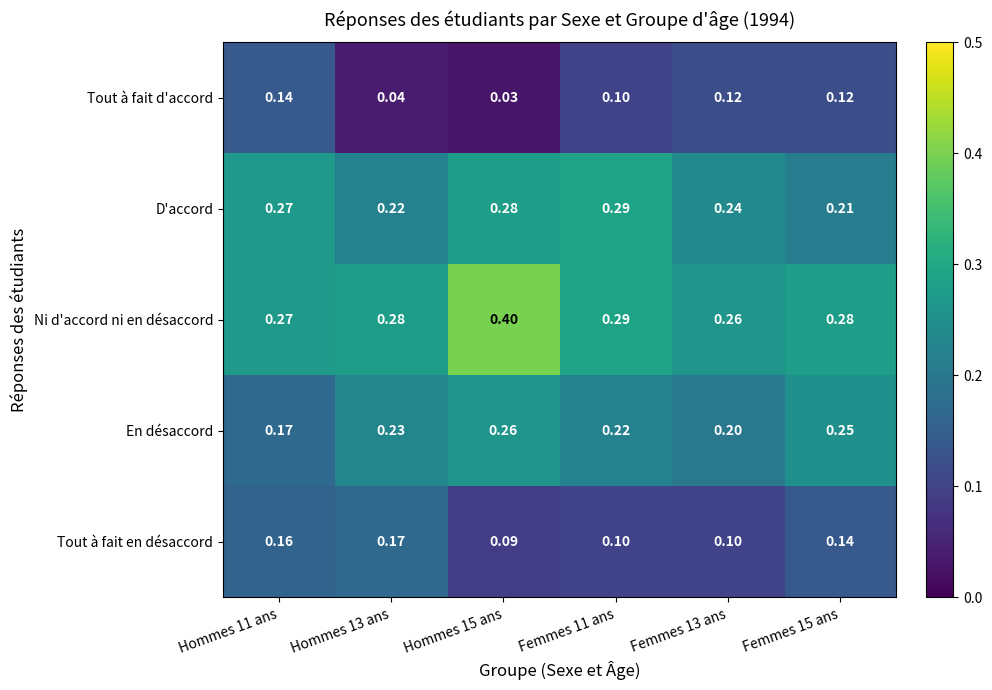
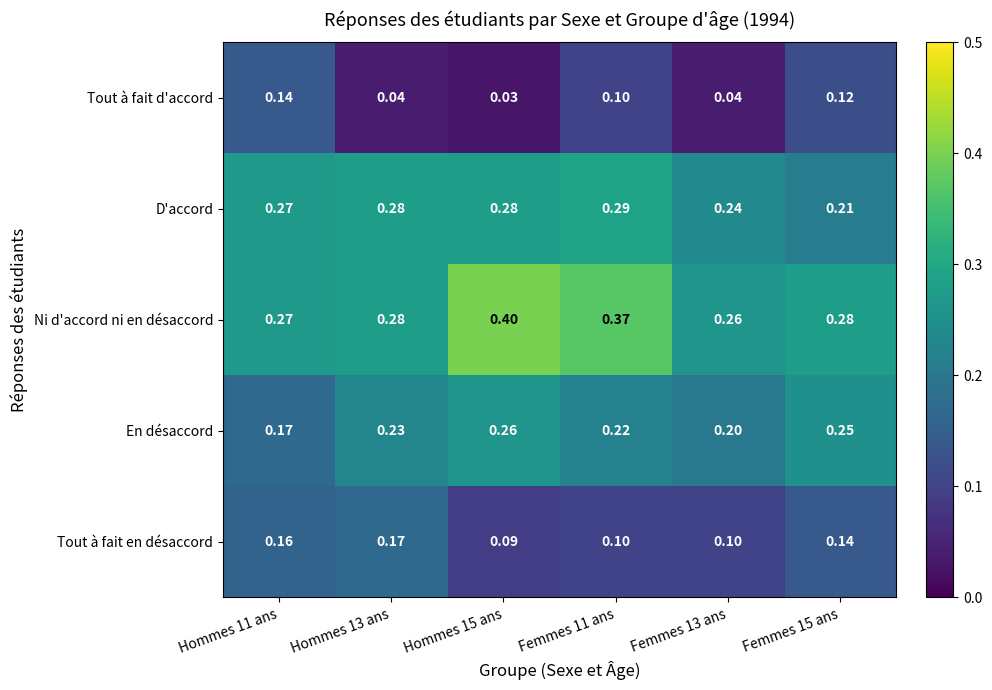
Tout à fait d'accord, Femmes 13 ans: 0.12 -> 0.04
D'accord, Hommes 13 ans: 0.22 -> 0.28
Ni d'accord ni en désaccord, Femmes 11 ans: 0.29 -> 0.37
